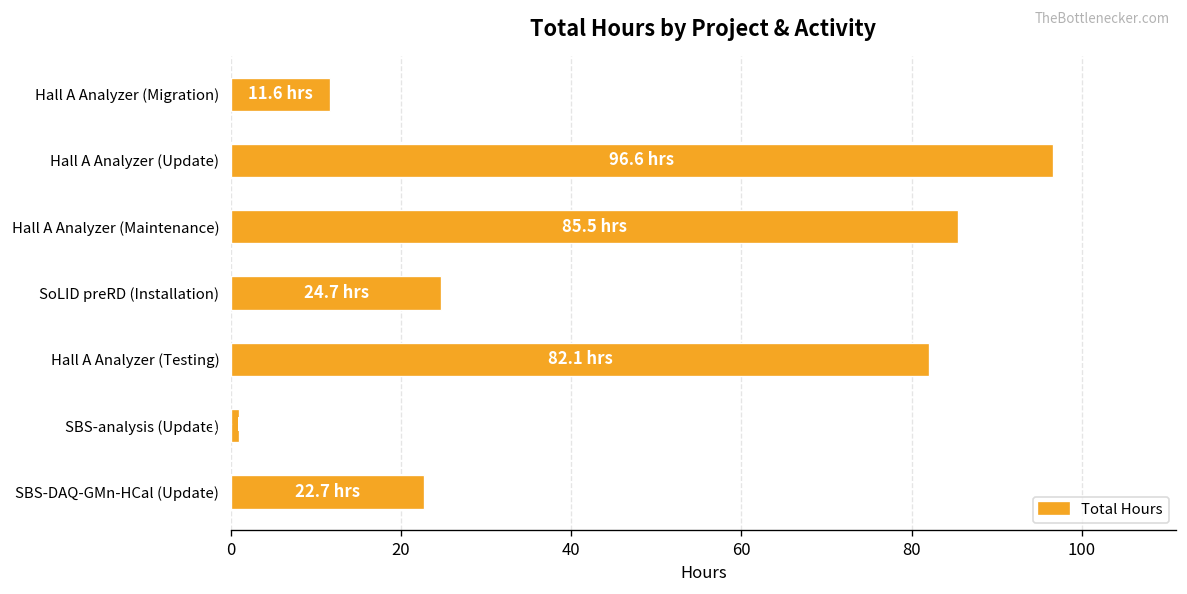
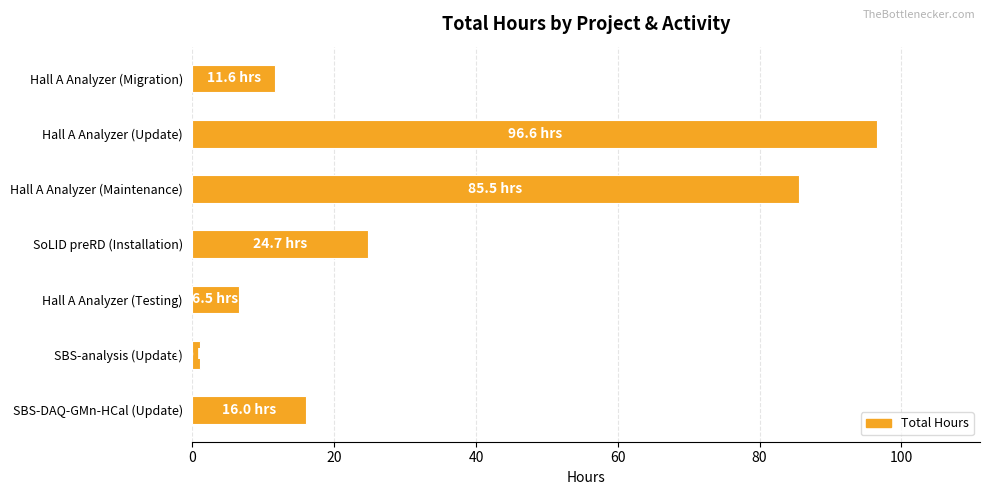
Hall A Analyzer (Testing): 82.1 -> 6.5
SBS-DAQ-GMn-HCal (Update): 22.7 -> 16.0
